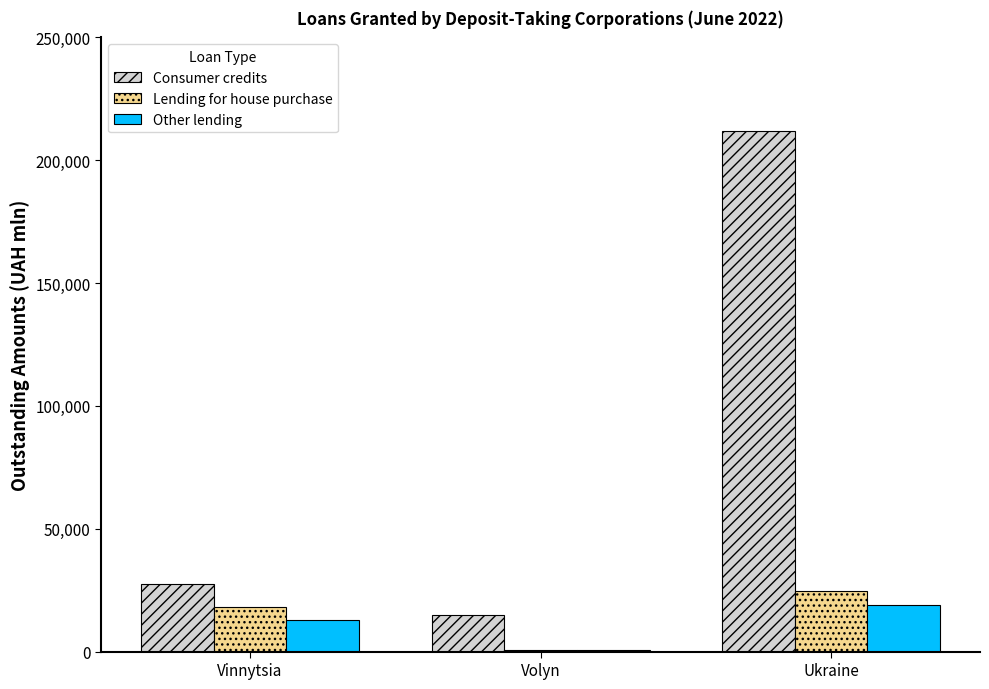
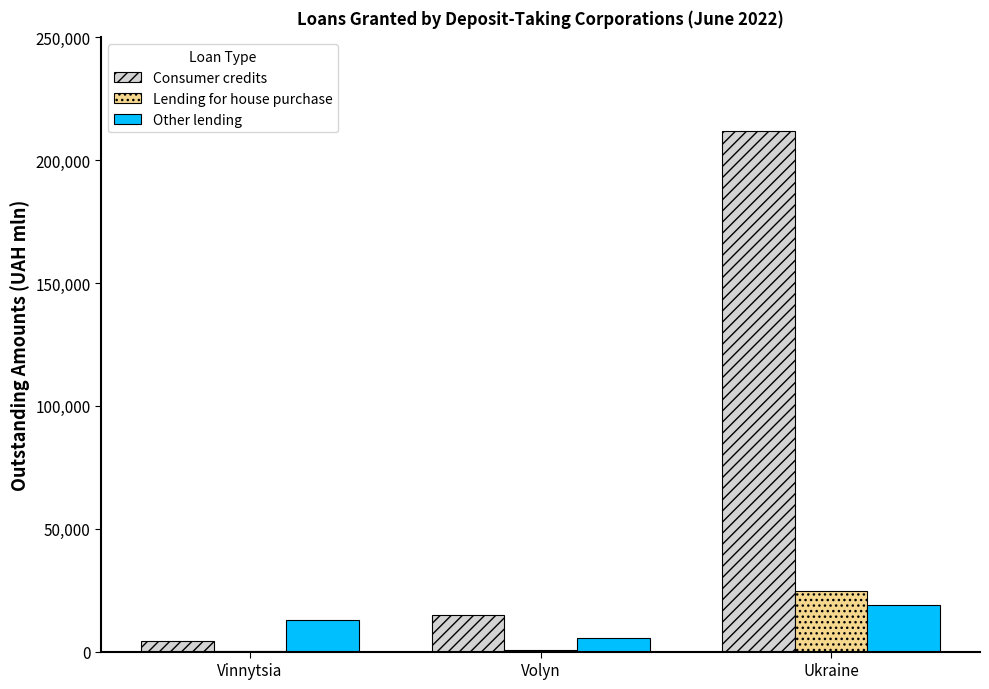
Consumer credits, Vinnytsia: 27,000 -> 4,000
Lending for house purchase, Vinnytsia: 18,000 -> 0
Other lending, Volyn: 1,000 -> 6,000
